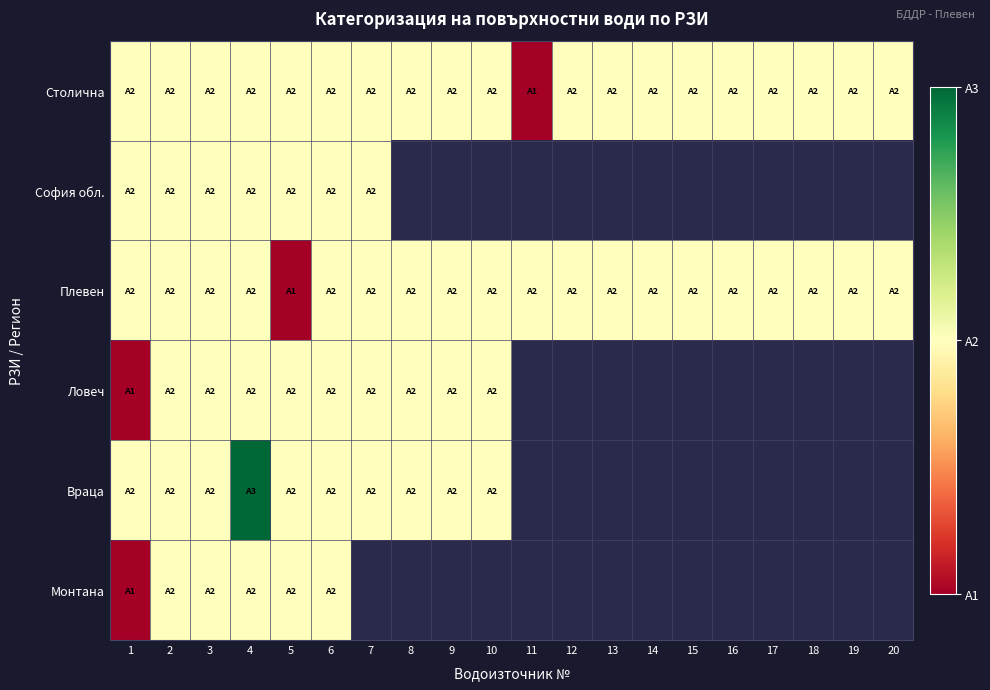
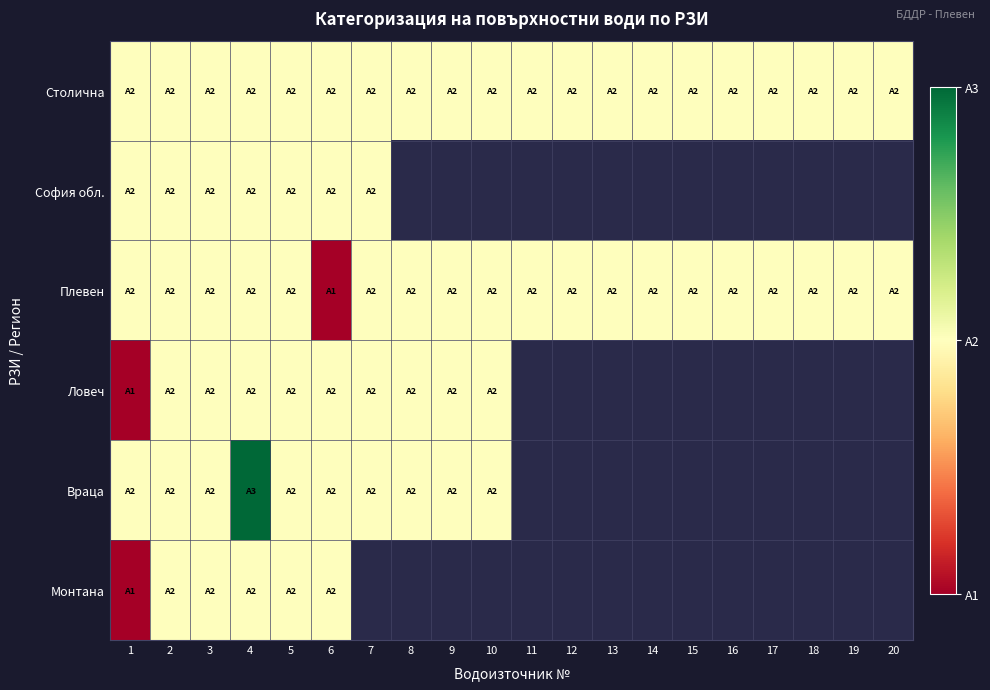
Столична, 11: 1 -> 2
Плевен, 5: 1 -> 2
Плевен, 6: 2 -> 1
